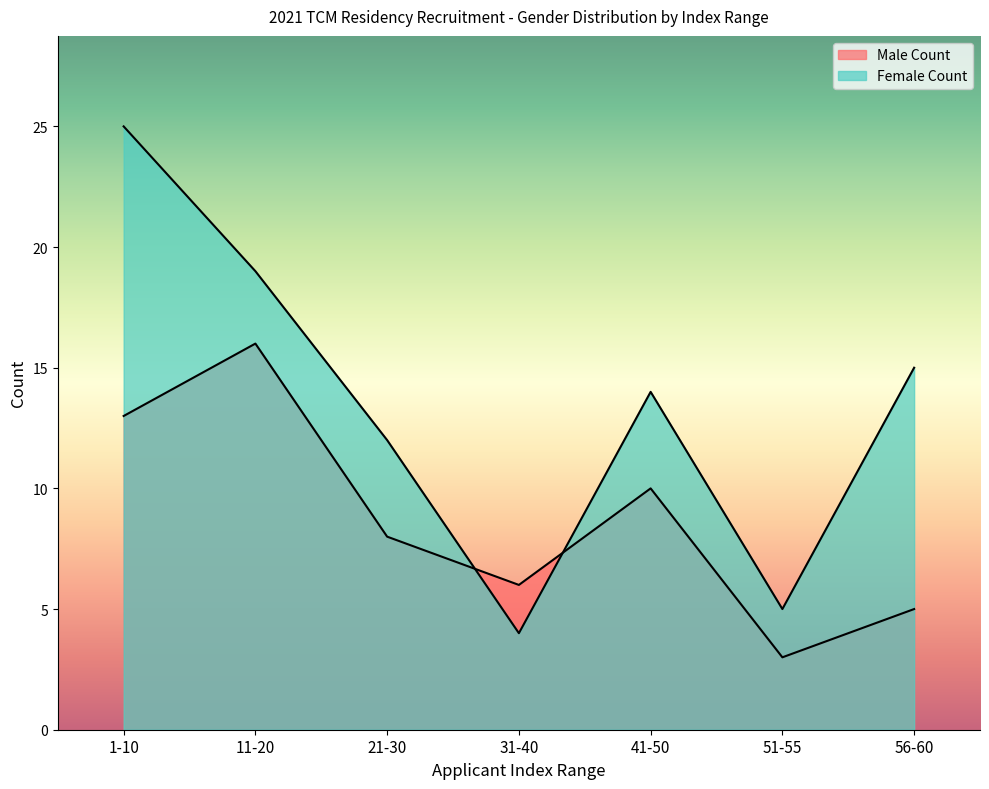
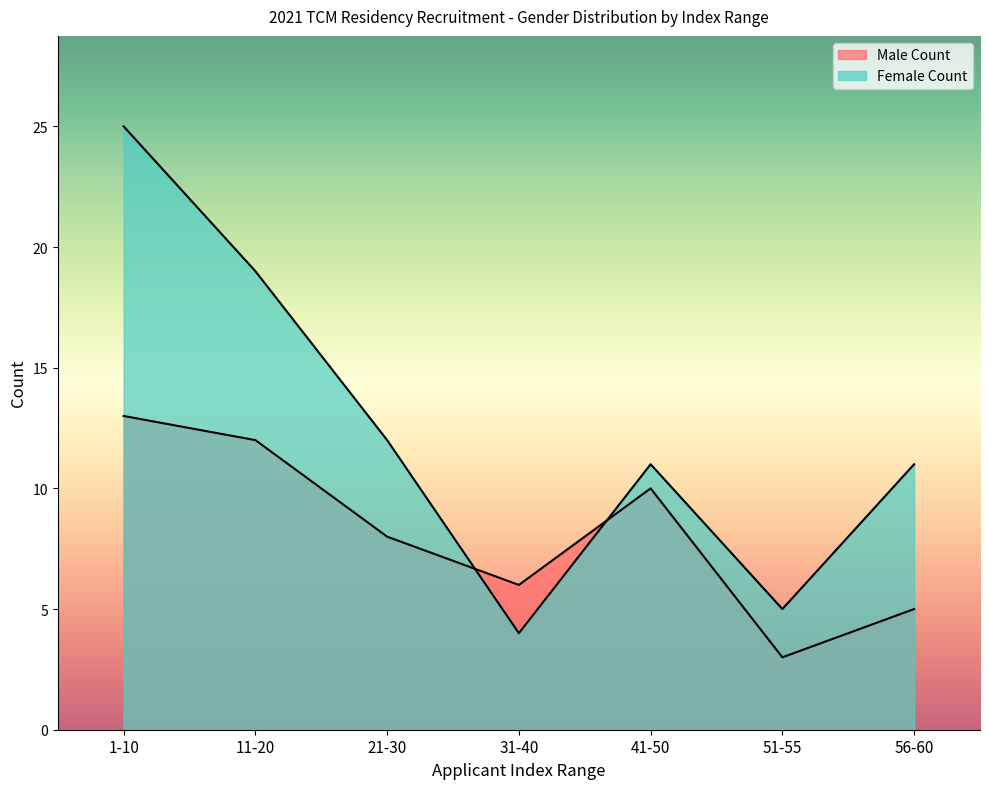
Male Count, 11-20: 16 -> 12
Female Count, 41-50: 14 -> 11
Female Count, 56-60: 15 -> 11
